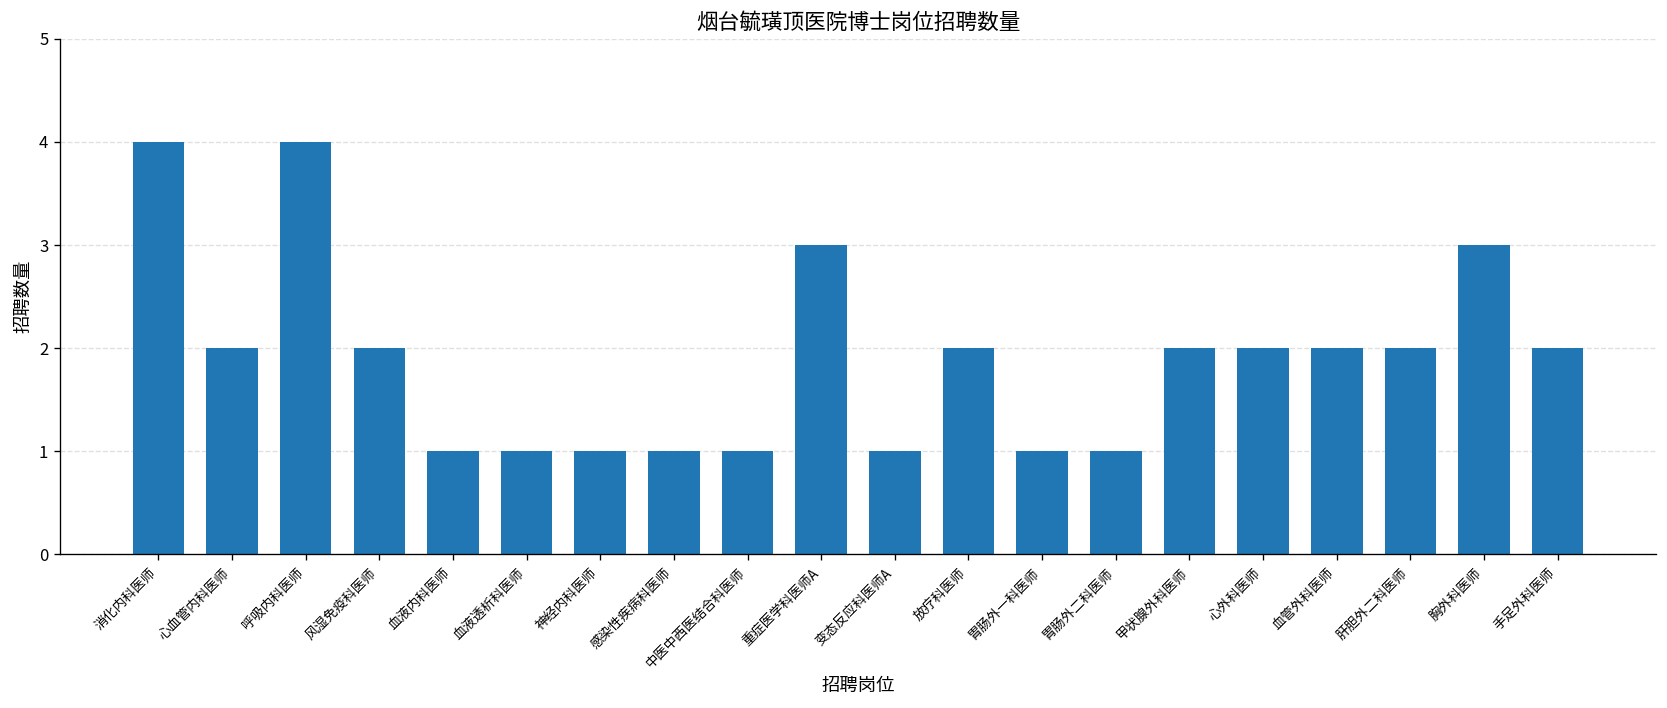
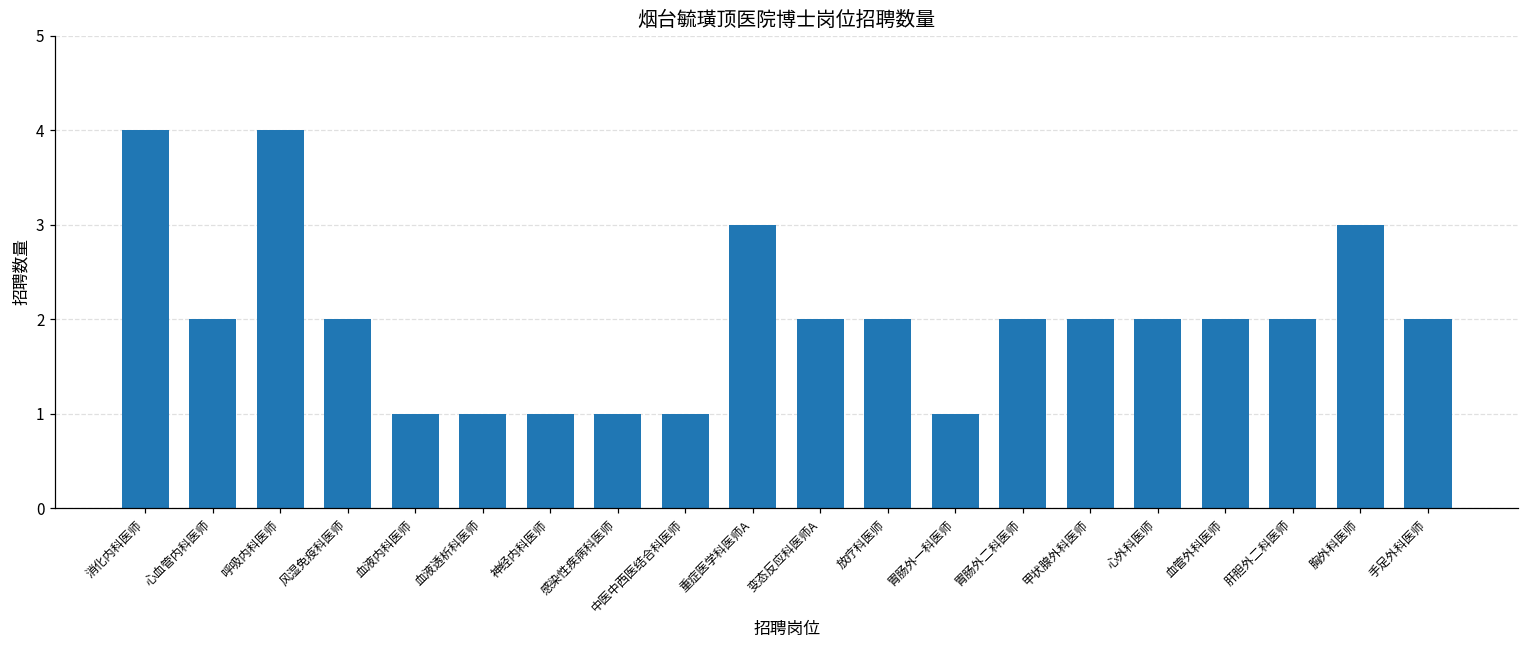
变态反应科医师A: 1 -> 2
胃肠外二科医师: 1 -> 2
